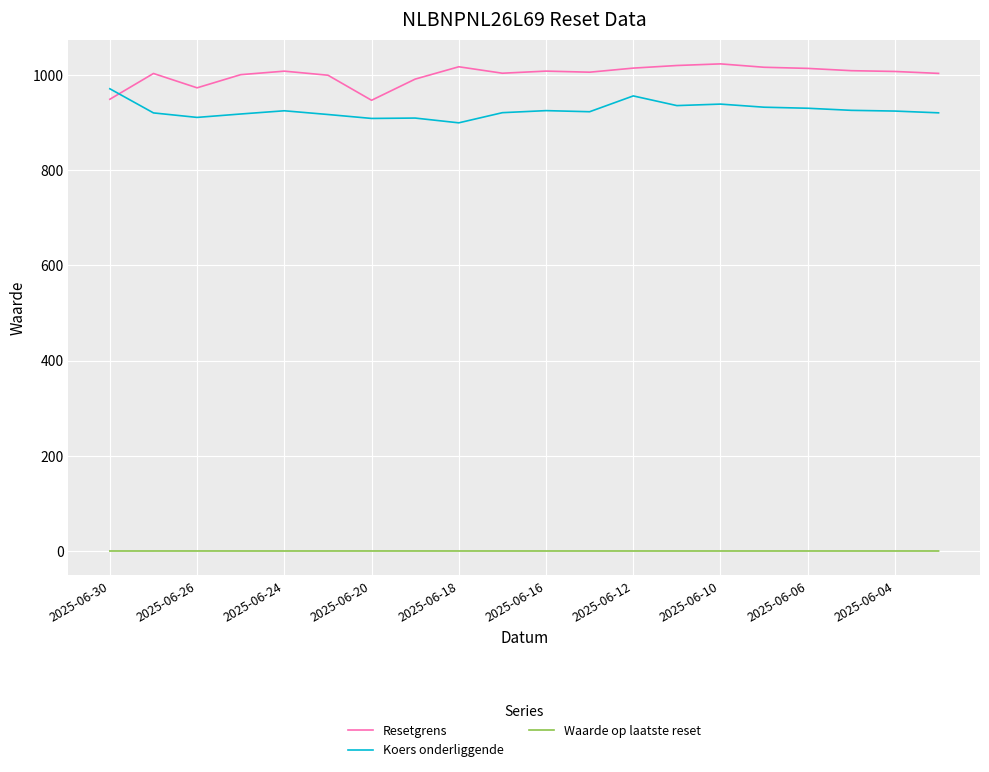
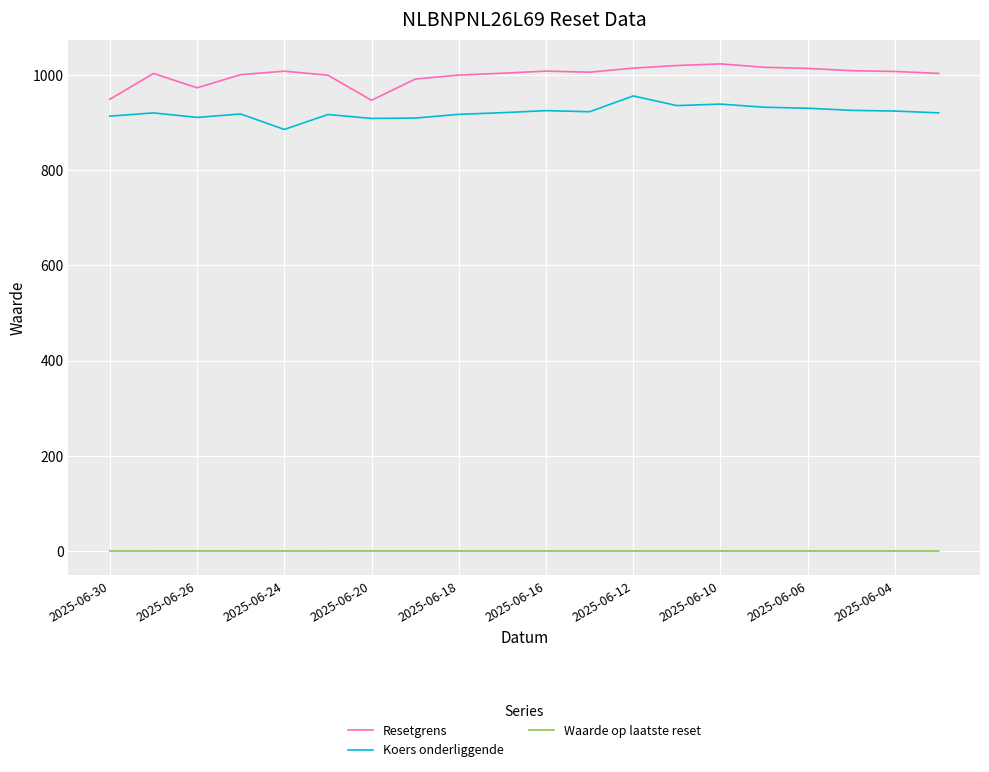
Koers onderliggende, 2025-06-30: 970 -> 910
Koers onderliggende, 2025-06-24: 920 -> 890
Resetgrens, 2025-06-18: 1020 -> 1000
Koers onderliggende, 2025-06-18: 900 -> 920
